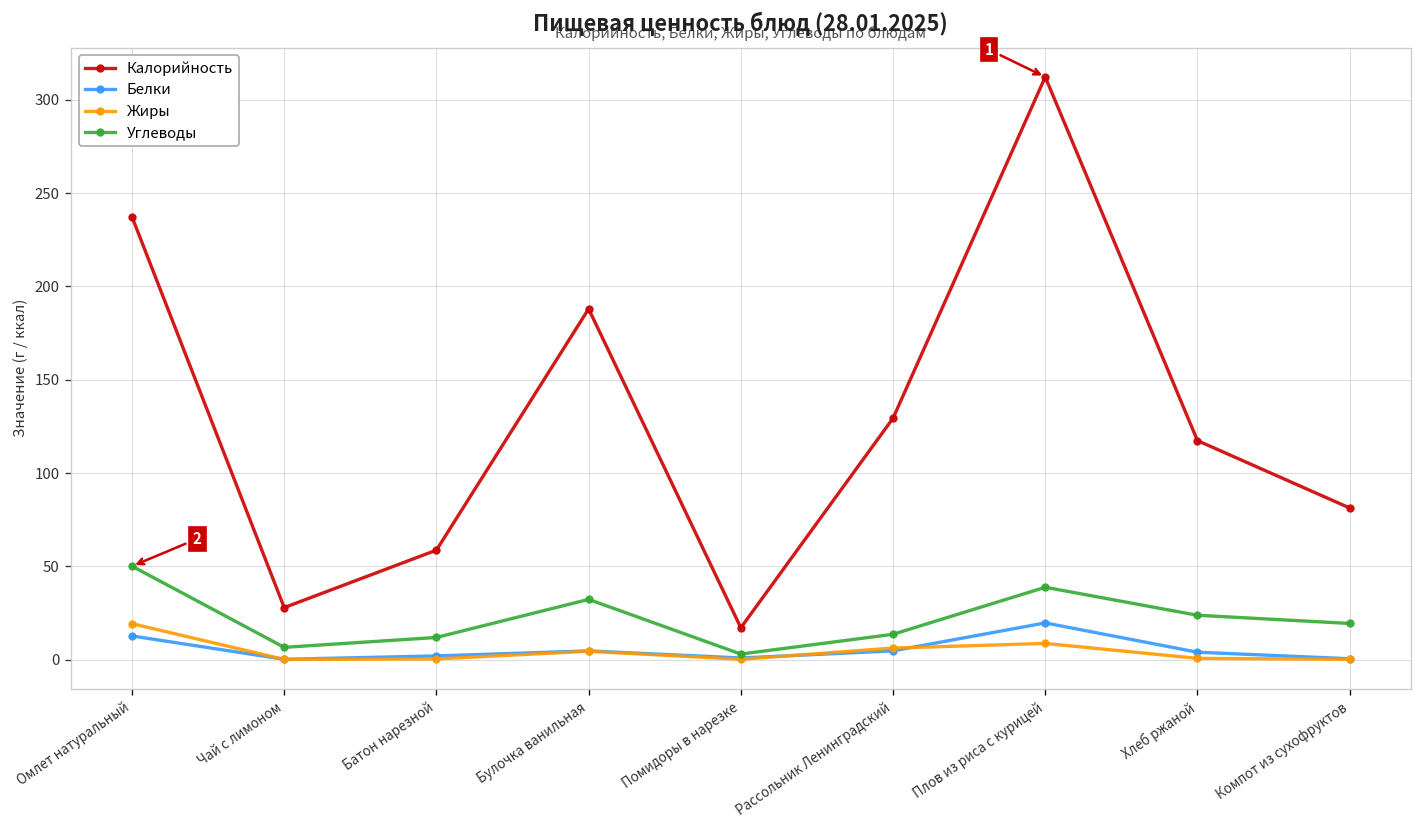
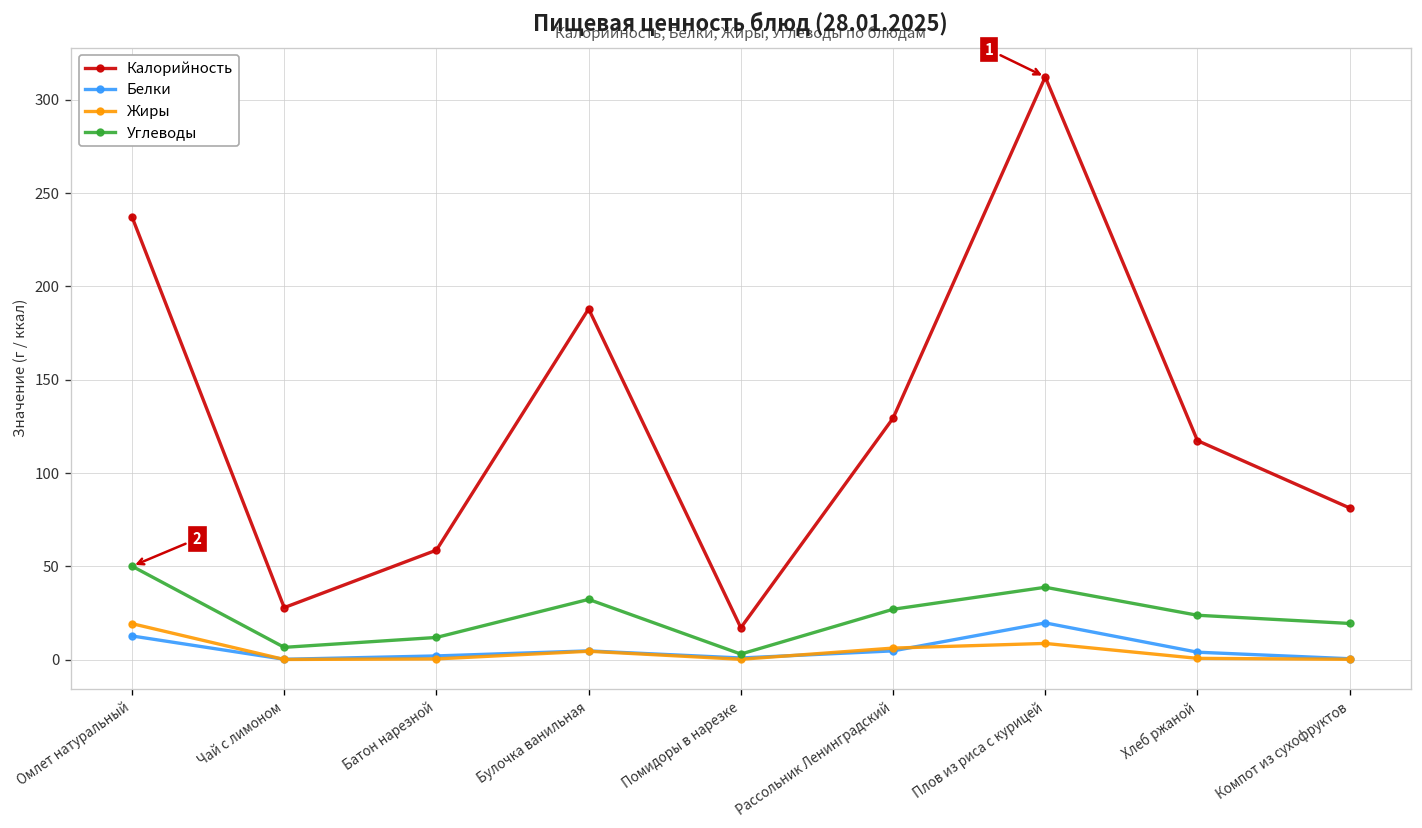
Углеводы, Рассольник Ленинградский: 14 -> 27
